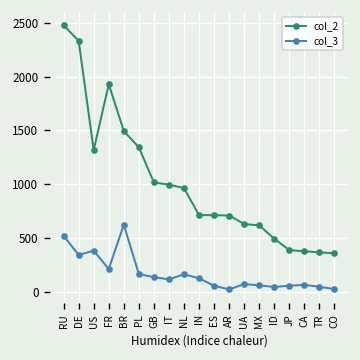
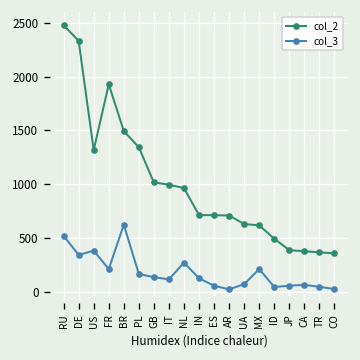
col_3, NL: 200 -> 300
col_3, MX: 100 -> 200
